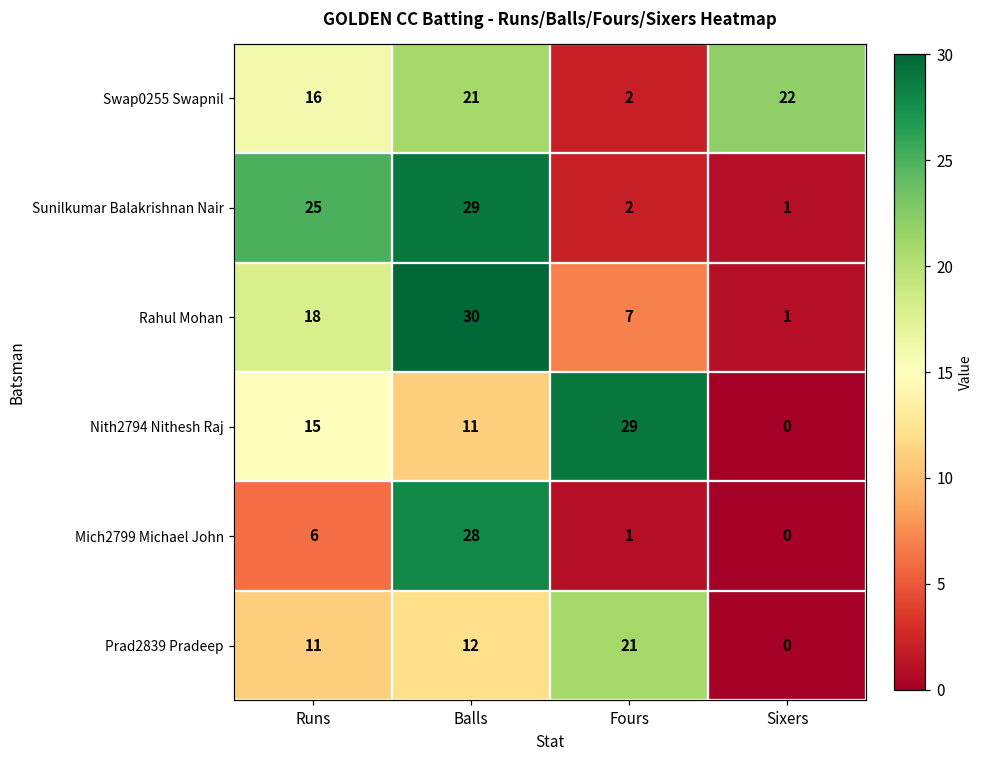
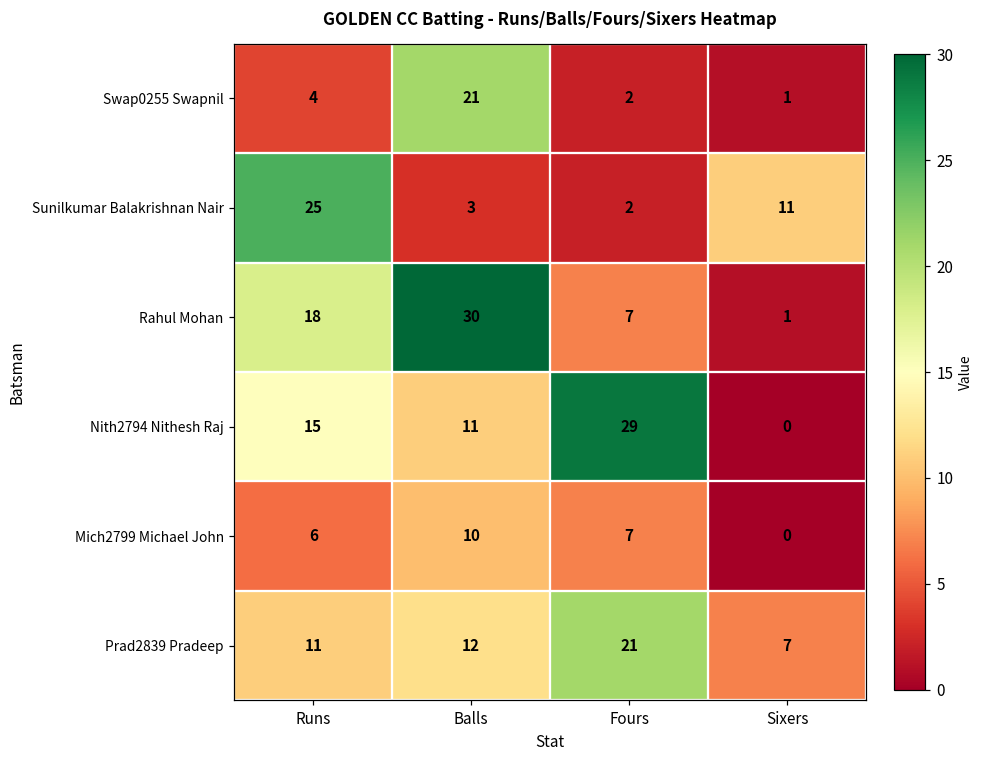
Swap0255 Swapnil, Runs: 16 -> 4
Swap0255 Swapnil, Sixers: 22 -> 1
Sunilkumar Balakrishnan Nair, Balls: 29 -> 3
Sunilkumar Balakrishnan Nair, Sixers: 1 -> 11
Mich2799 Michael John, Balls: 28 -> 10
Mich2799 Michael John, Fours: 1 -> 7
Prad2839 Pradeep, Sixers: 0 -> 7
